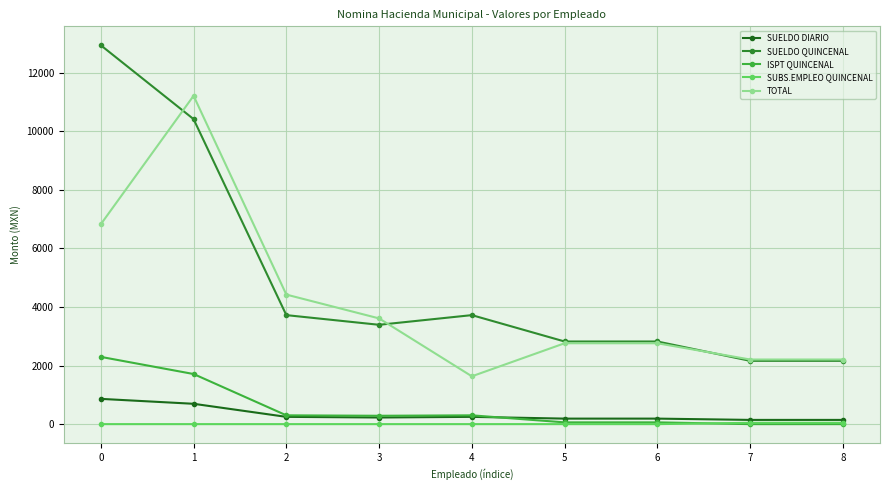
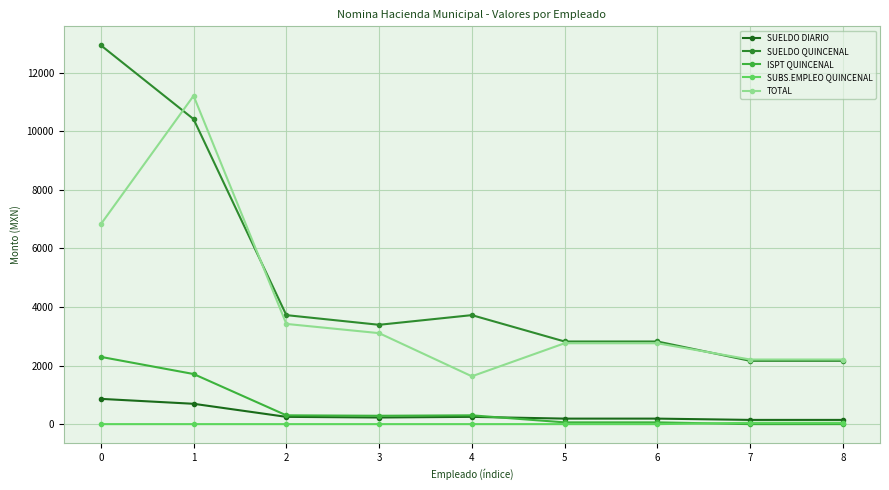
TOTAL, 2: 4400 -> 3400
TOTAL, 3: 3600 -> 3100
